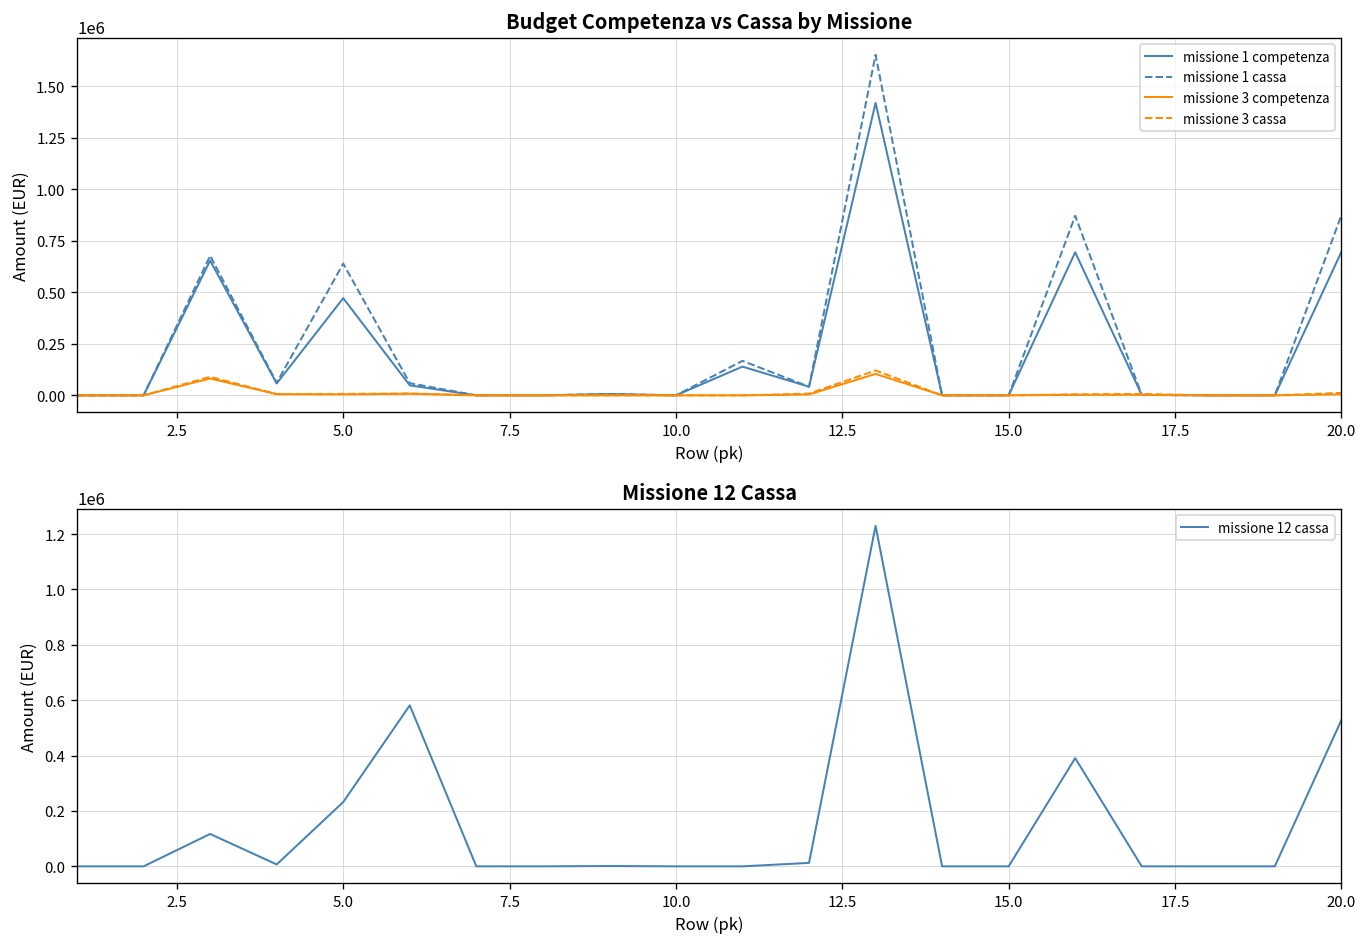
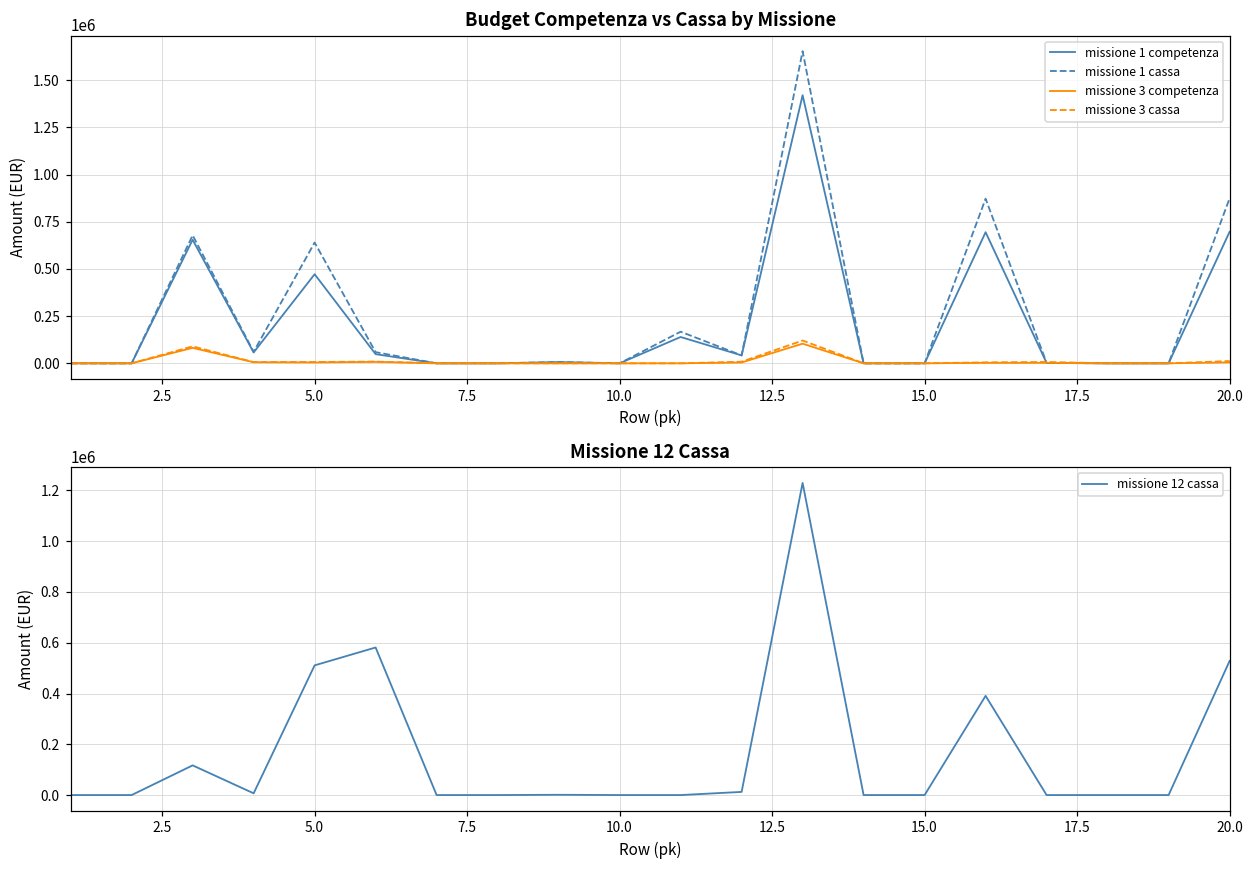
Missione 12 Cassa, 5.0: 230000 -> 510000
